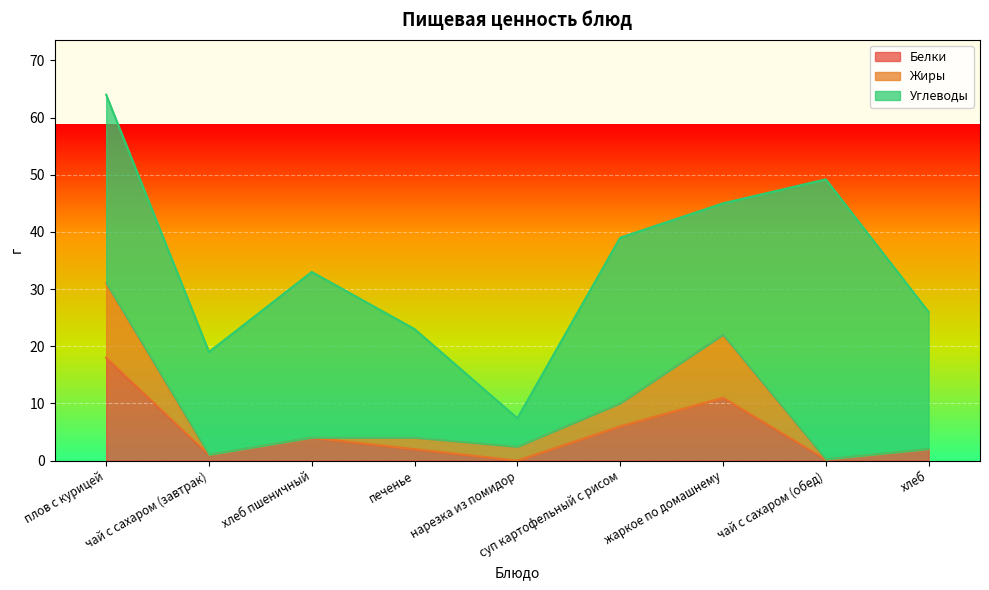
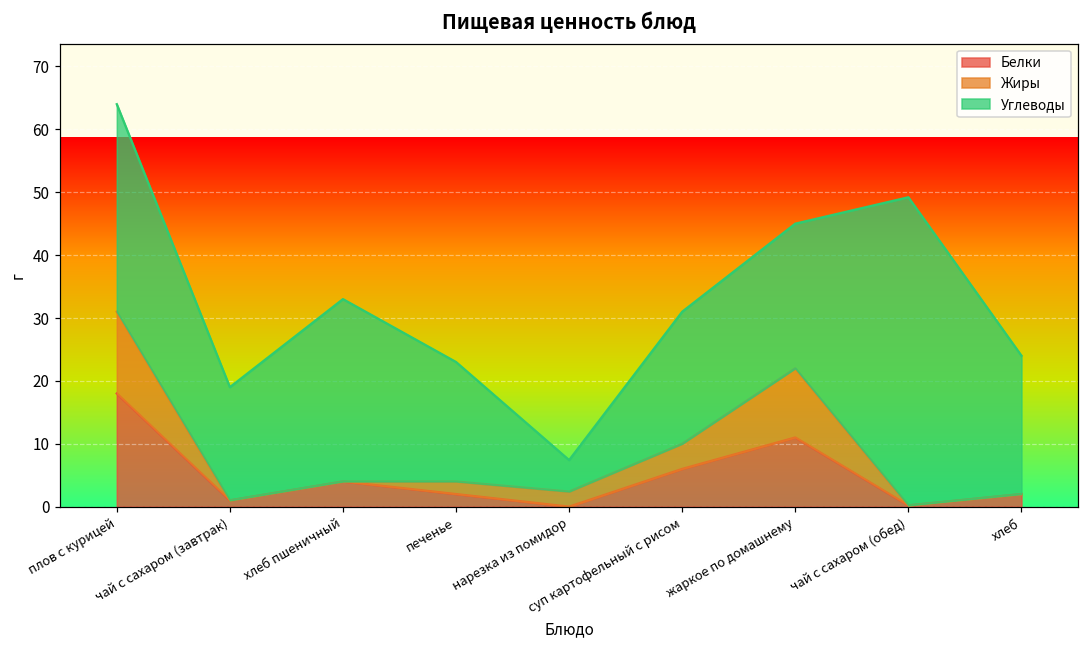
Углеводы, суп картофельный с рисом: 29 -> 21
Углеводы, хлеб: 24 -> 22
